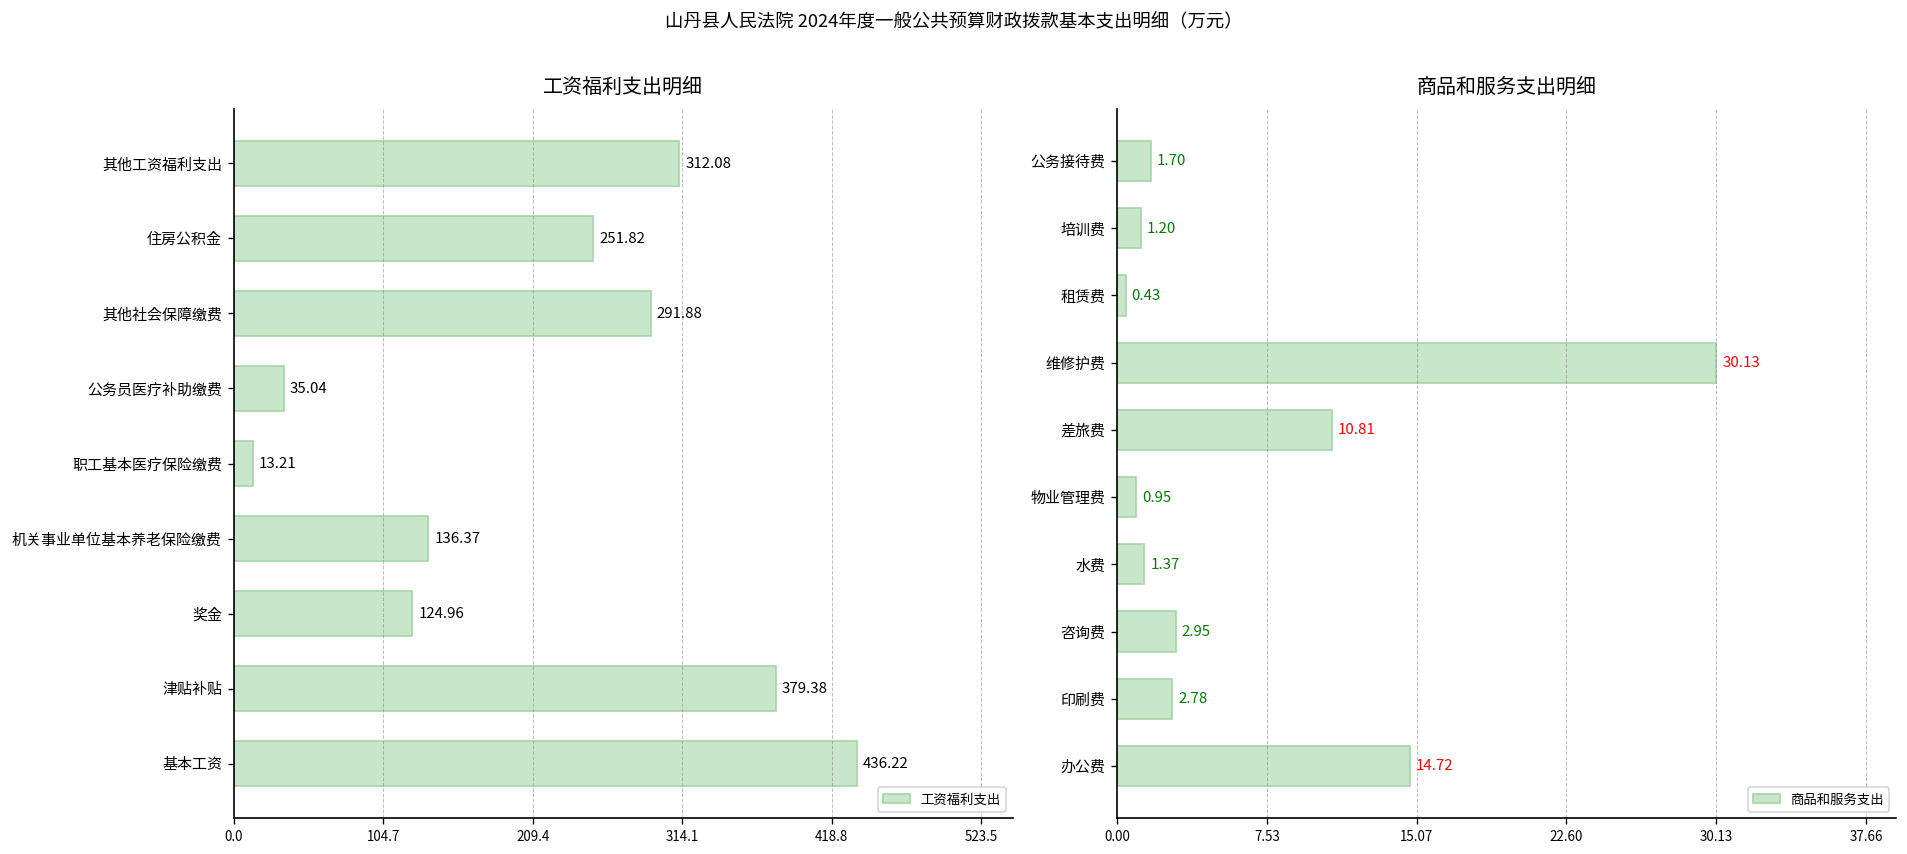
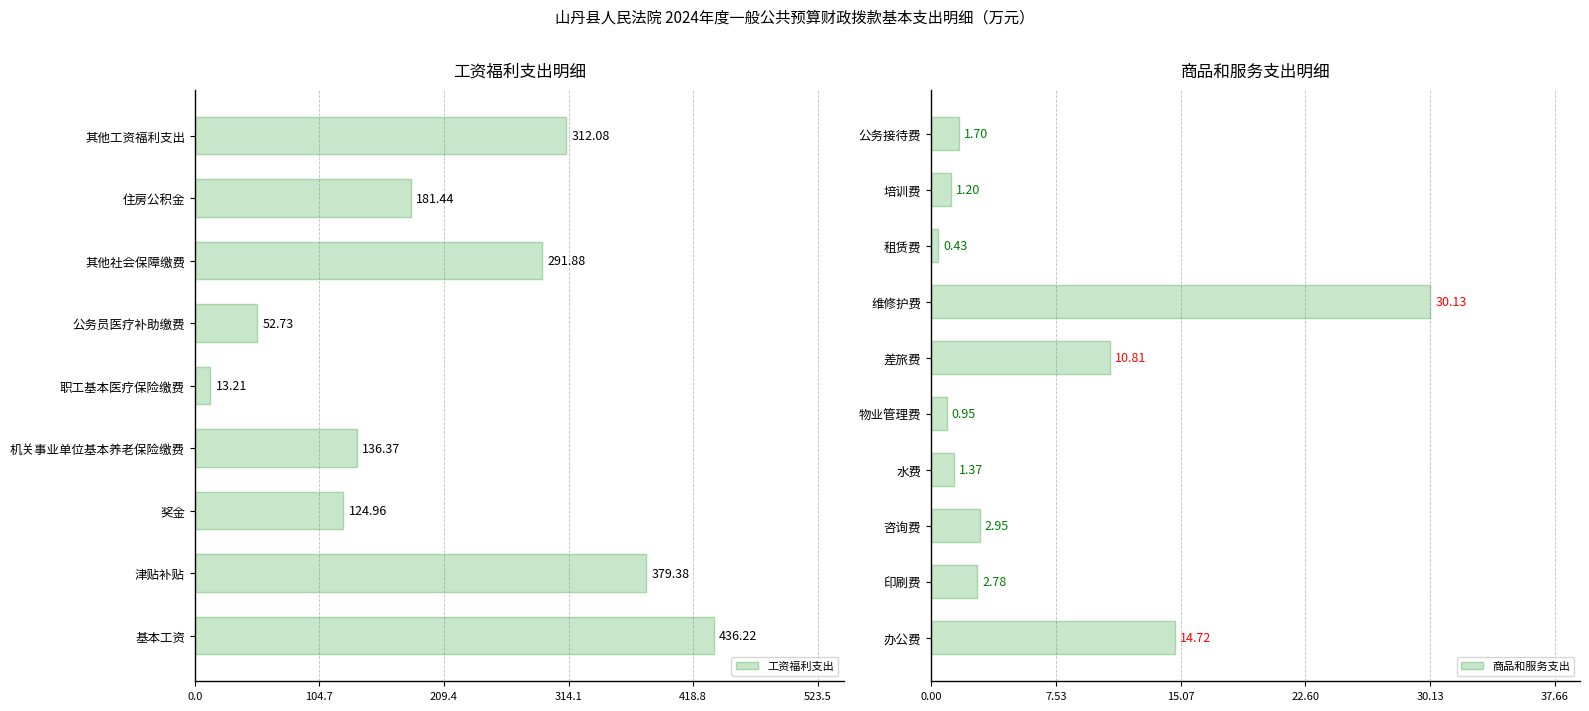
工资福利支出明细, 住房公积金: 251.82 -> 181.44
工资福利支出明细, 公务员医疗补助缴费: 35.04 -> 52.73
